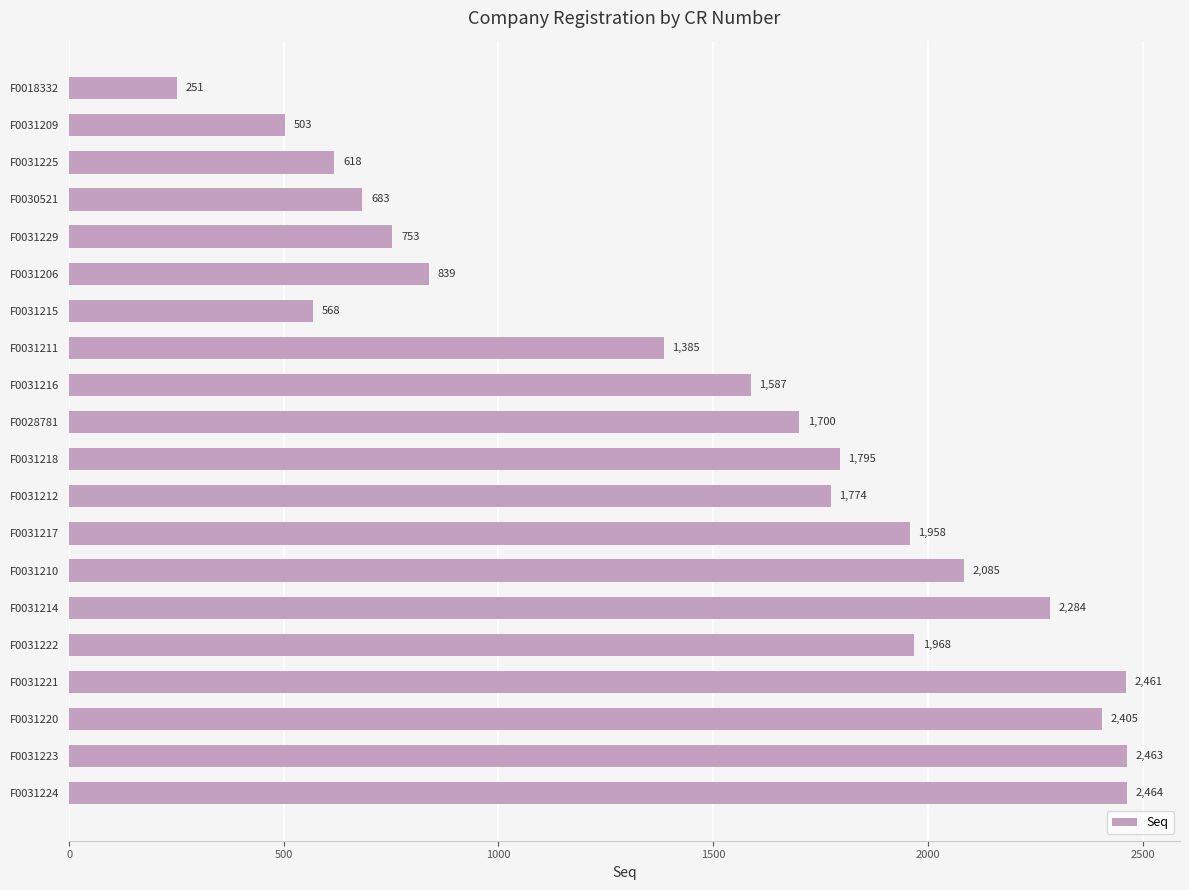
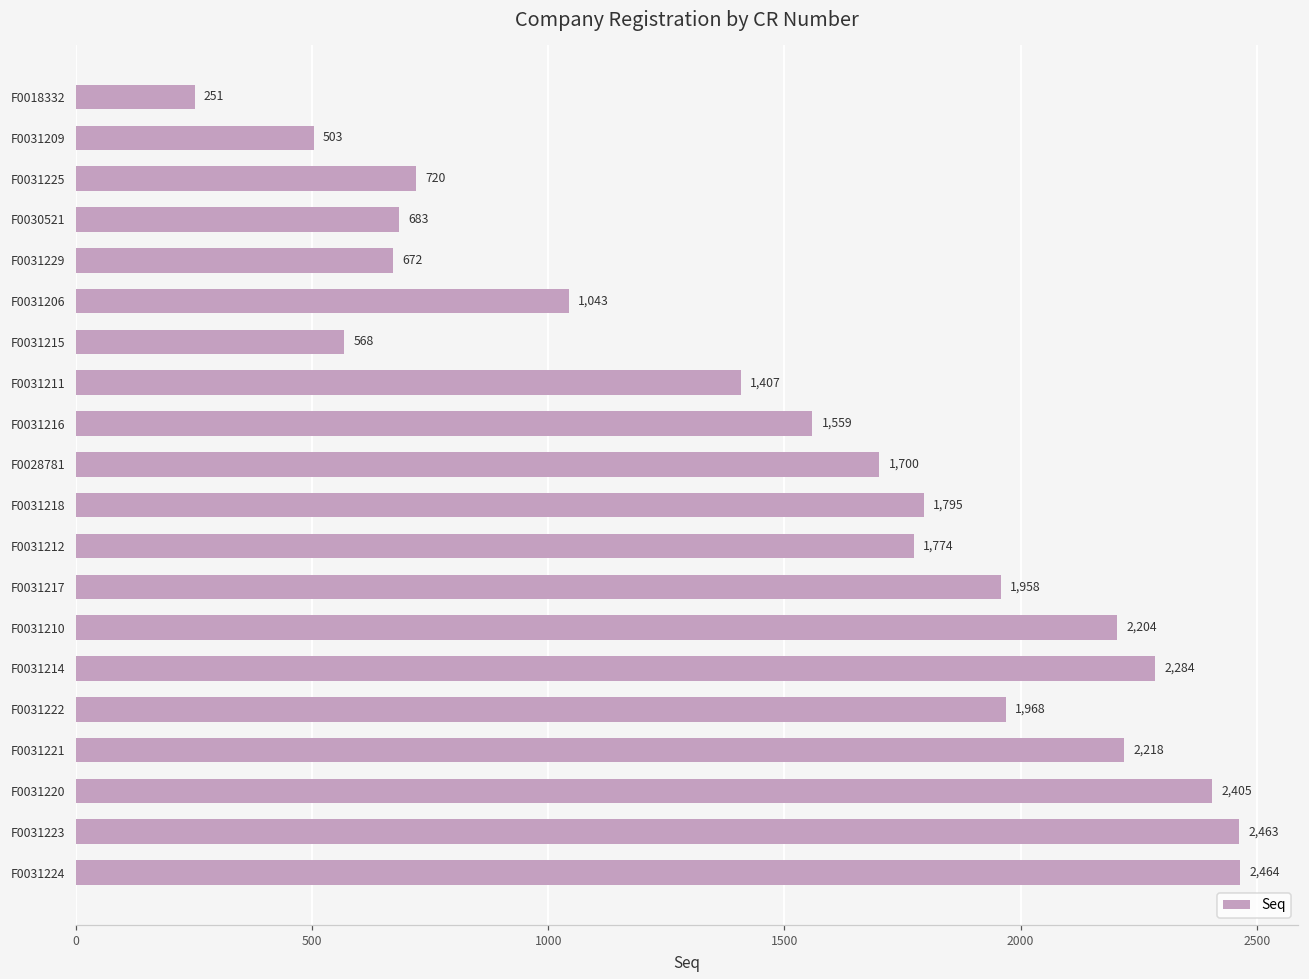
F0031225: 618 -> 720
F0031229: 753 -> 672
F0031206: 839 -> 1,043
F0031211: 1,385 -> 1,407
F0031216: 1,587 -> 1,559
F0031210: 2,085 -> 2,204
F0031221: 2,461 -> 2,218
